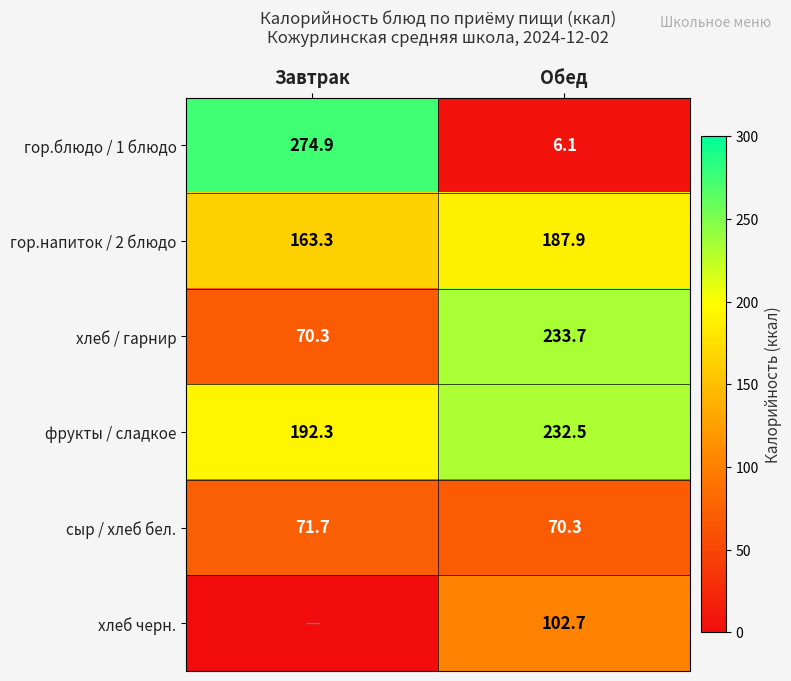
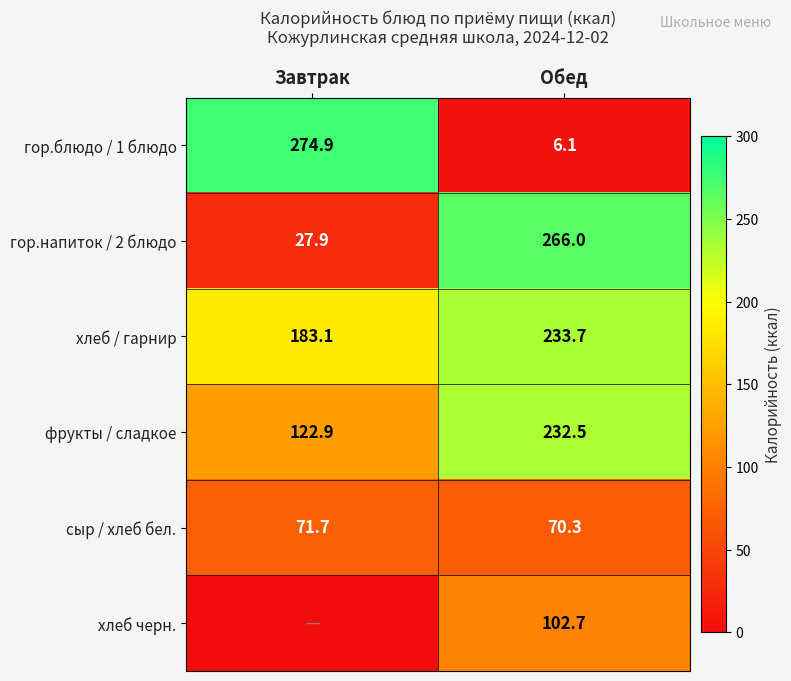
гор.напиток / 2 блюдо, Завтрак: 163.3 -> 27.9
гор.напиток / 2 блюдо, Обед: 187.9 -> 266.0
хлеб / гарнир, Завтрак: 70.3 -> 183.1
фрукты / сладкое, Завтрак: 192.3 -> 122.9
